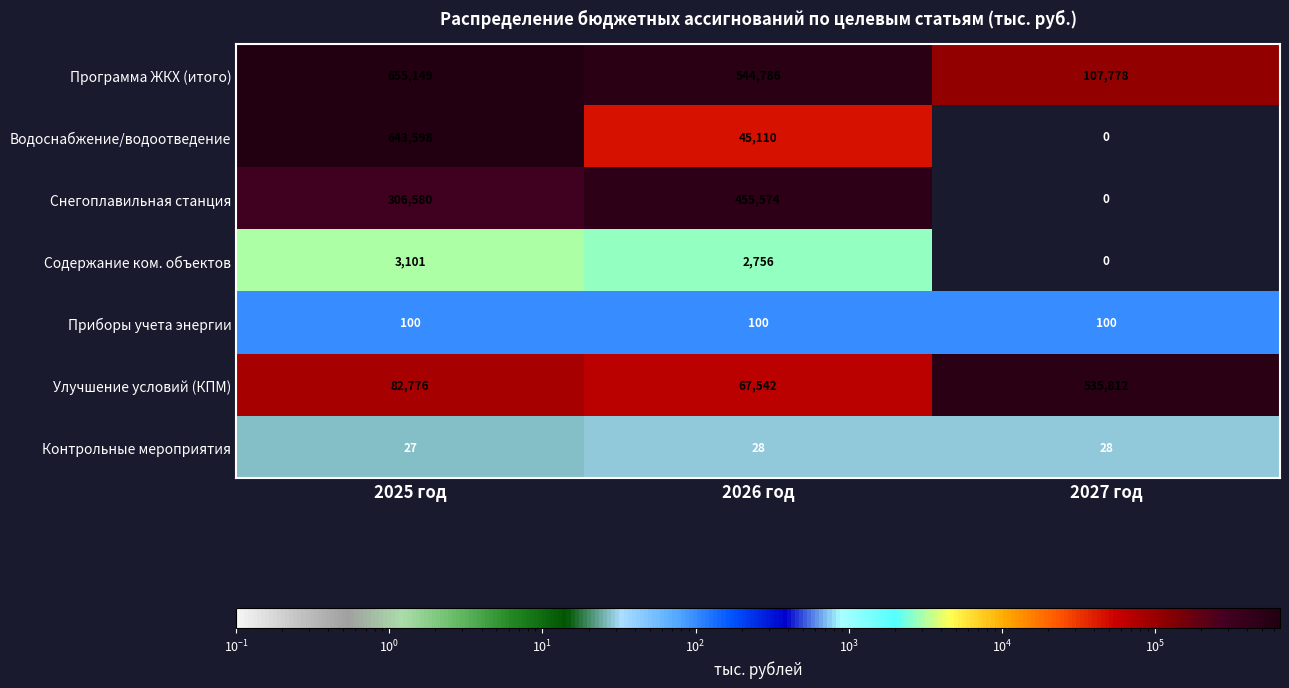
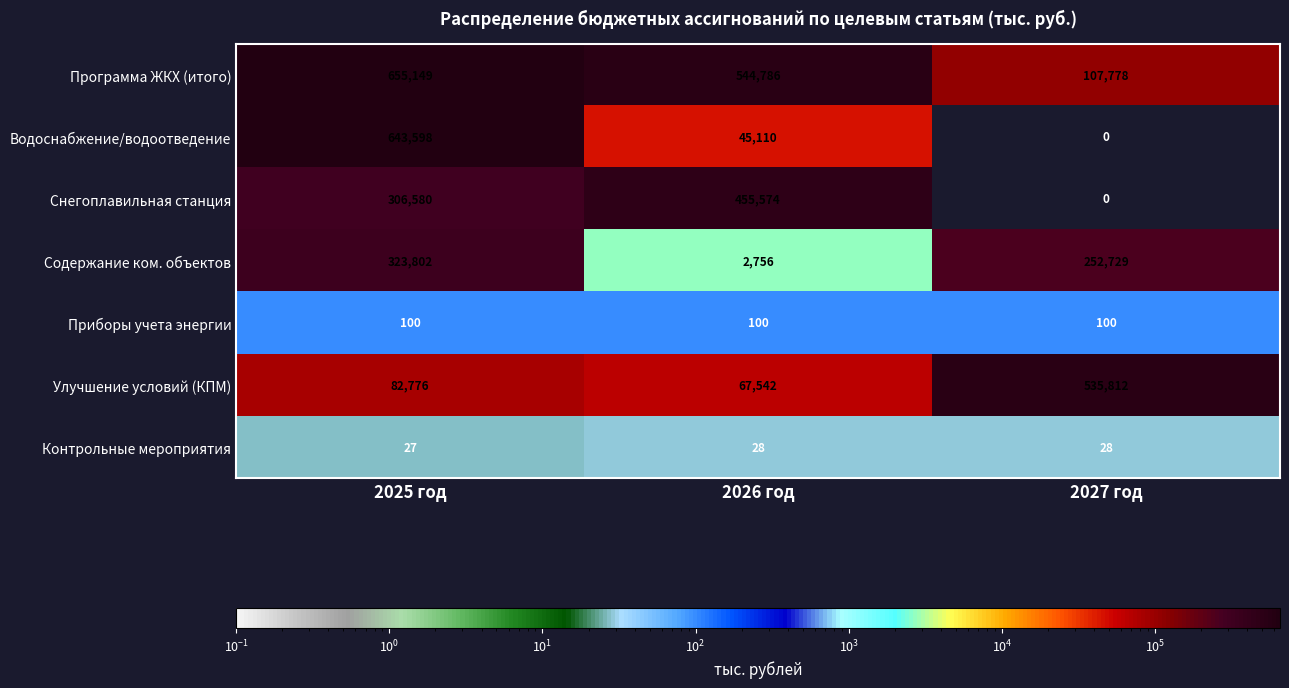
Содержание ком. объектов, 2025 год: 3,101 -> 323,802
Содержание ком. объектов, 2027 год: 0 -> 252,729
